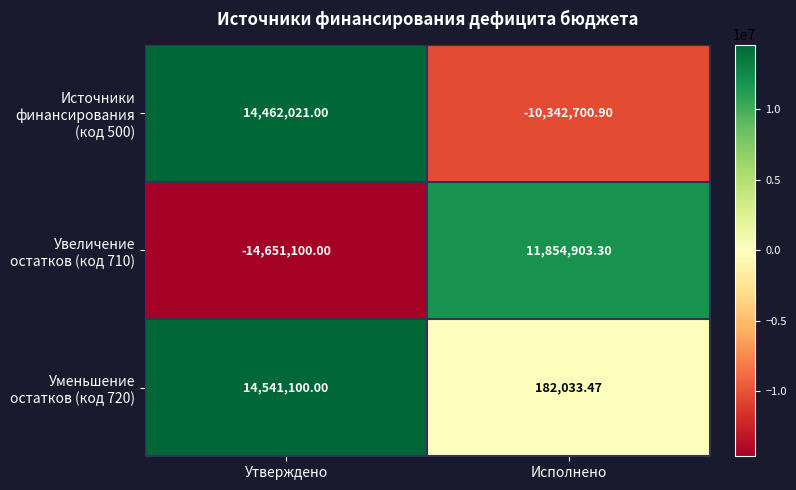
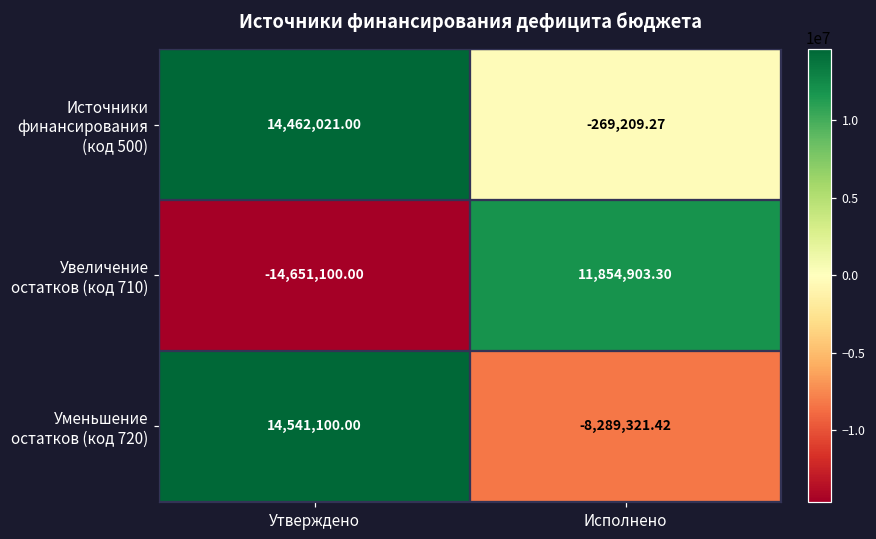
Источники финансирования (код 500), Исполнено: -10,342,700.90 -> -269,209.27
Уменьшение остатков (код 720), Исполнено: 182,033.47 -> -8,289,321.42
